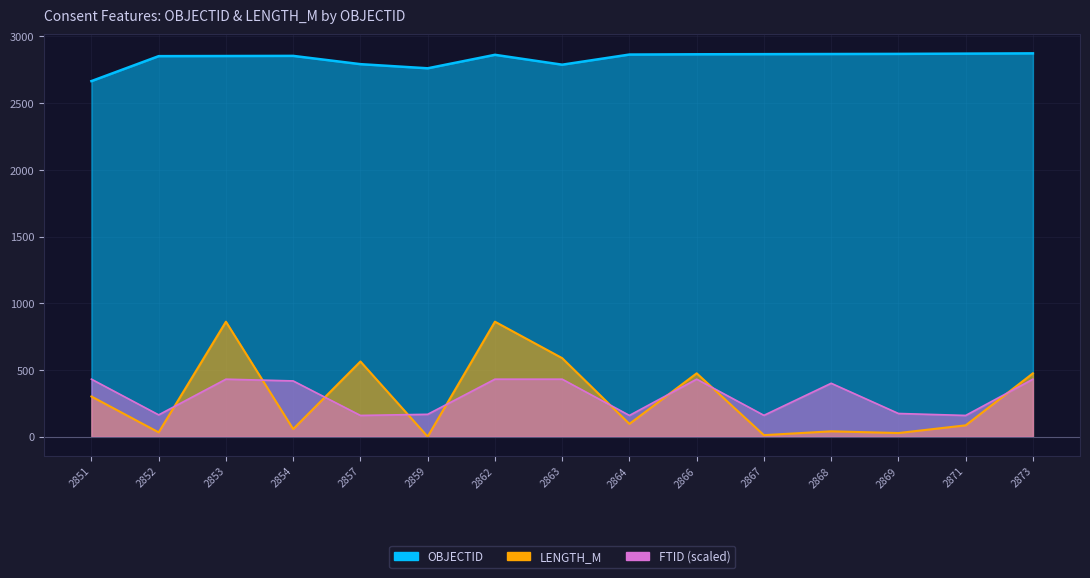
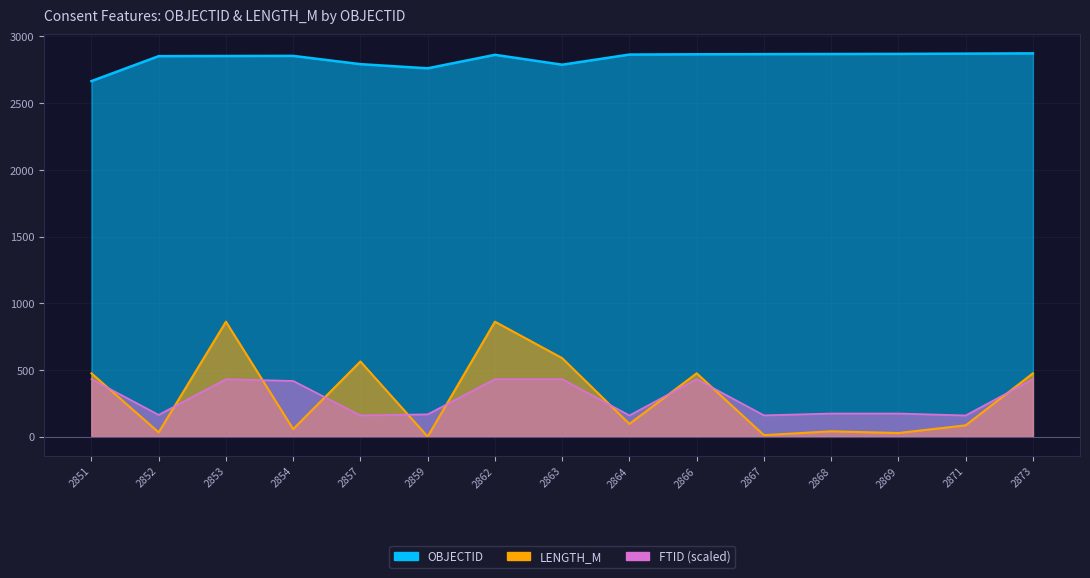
LENGTH_M, 2851: 300 -> 470
FTID (scaled), 2868: 400 -> 170
